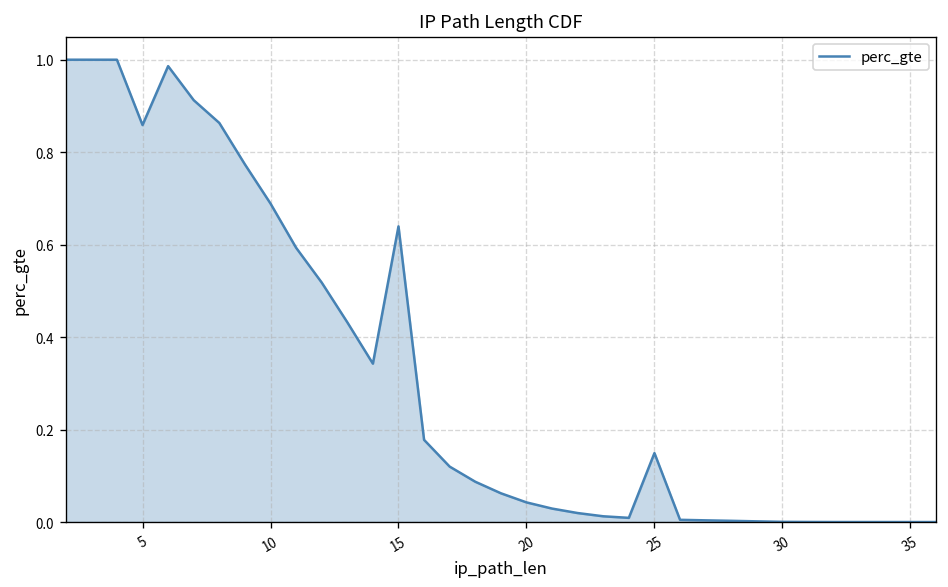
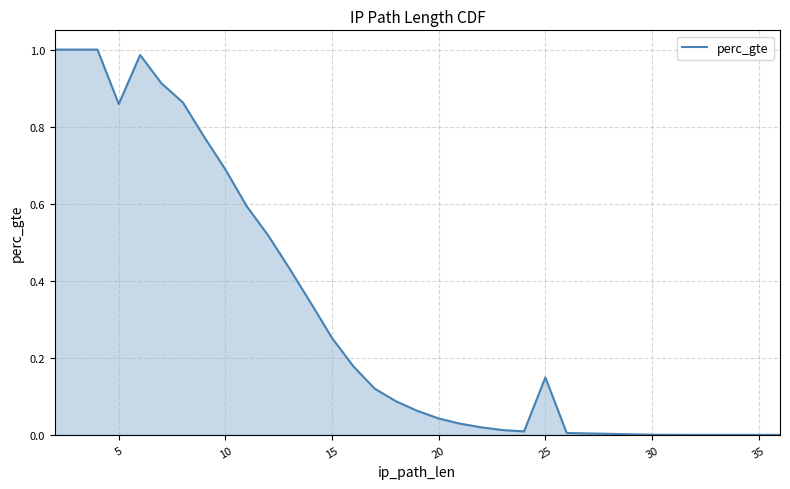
15: 0.64 -> 0.25
